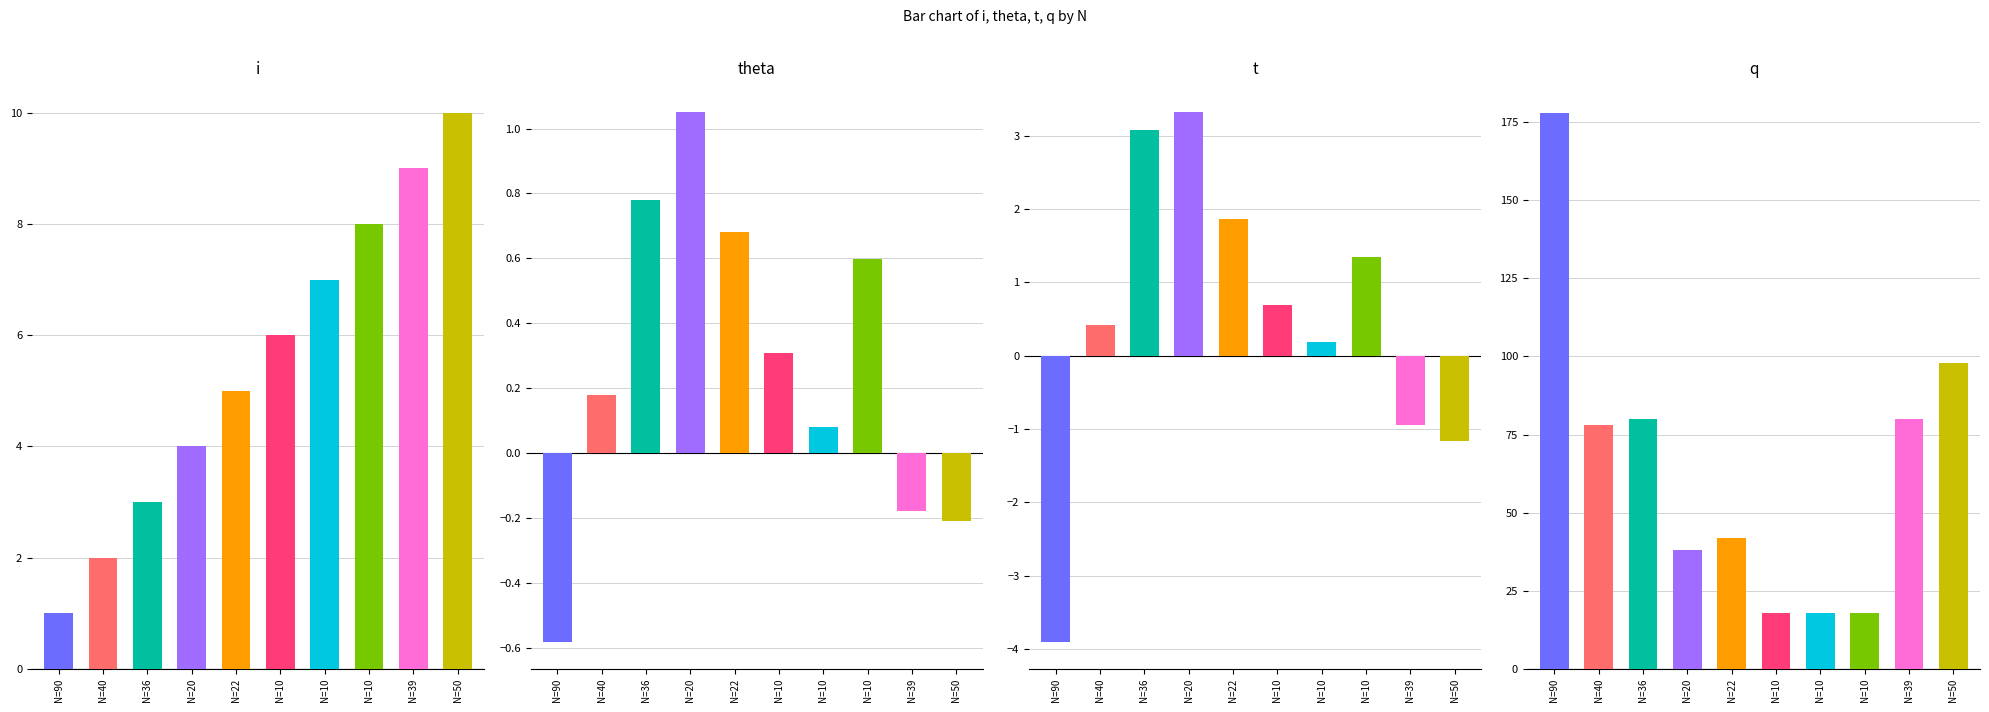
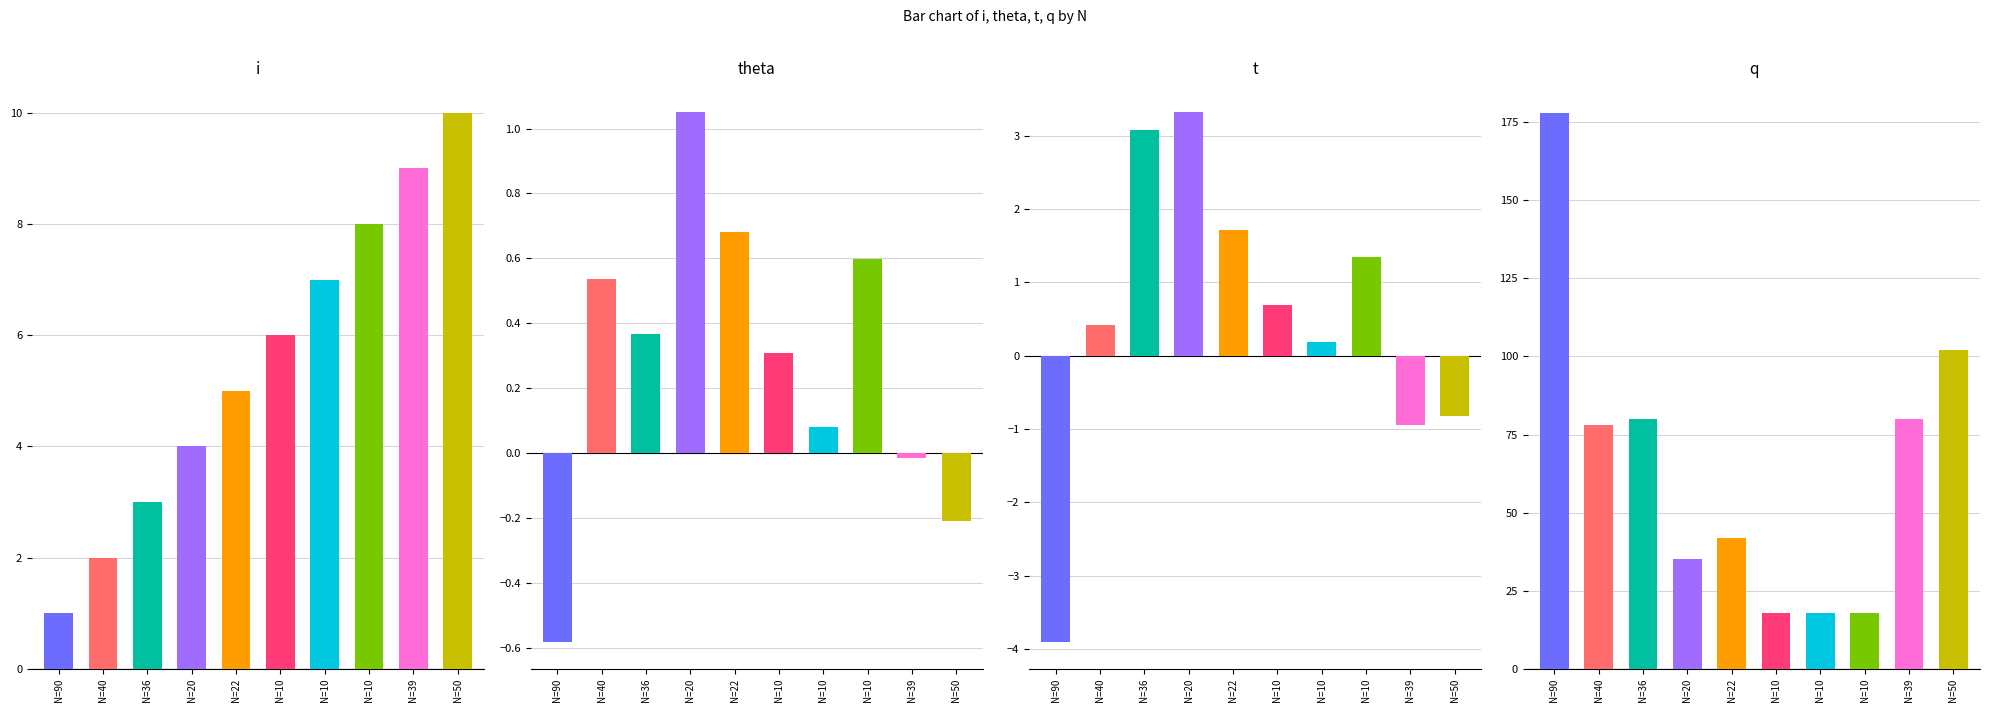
theta, N=40: 0.18 -> 0.54
theta, N=36: 0.78 -> 0.37
theta, N=39: -0.18 -> -0.01
t, N=22: 1.9 -> 1.7
t, N=50: -1.2 -> -0.8
q, N=20: 38 -> 35
q, N=50: 98 -> 102
